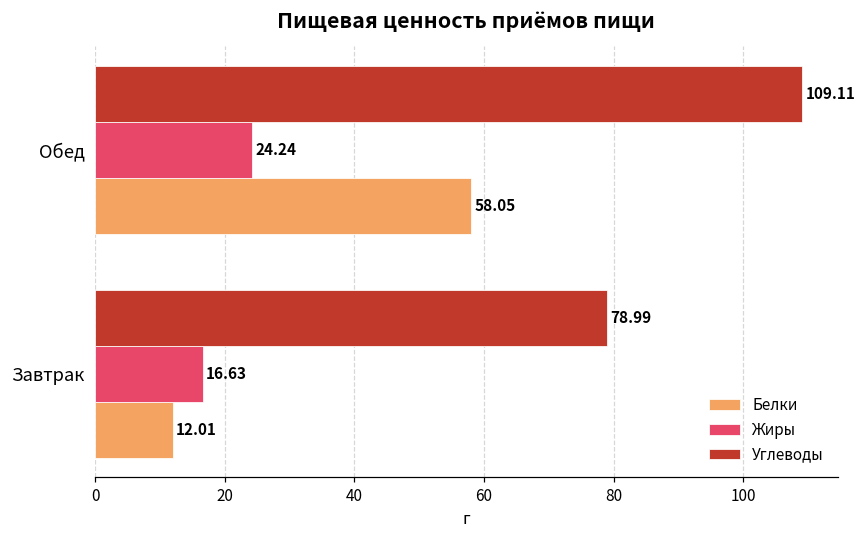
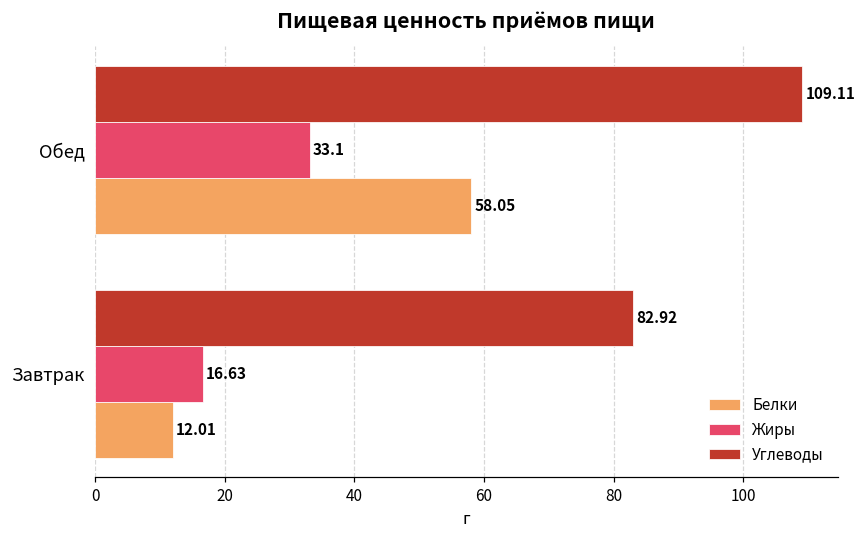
Жиры, Обед: 24.24 -> 33.1
Углеводы, Завтрак: 78.99 -> 82.92
